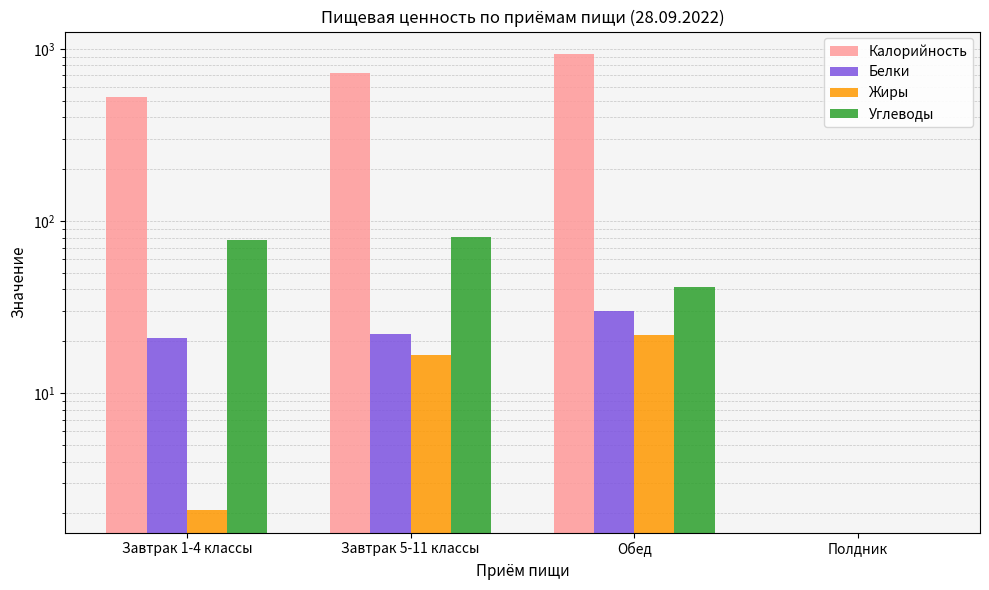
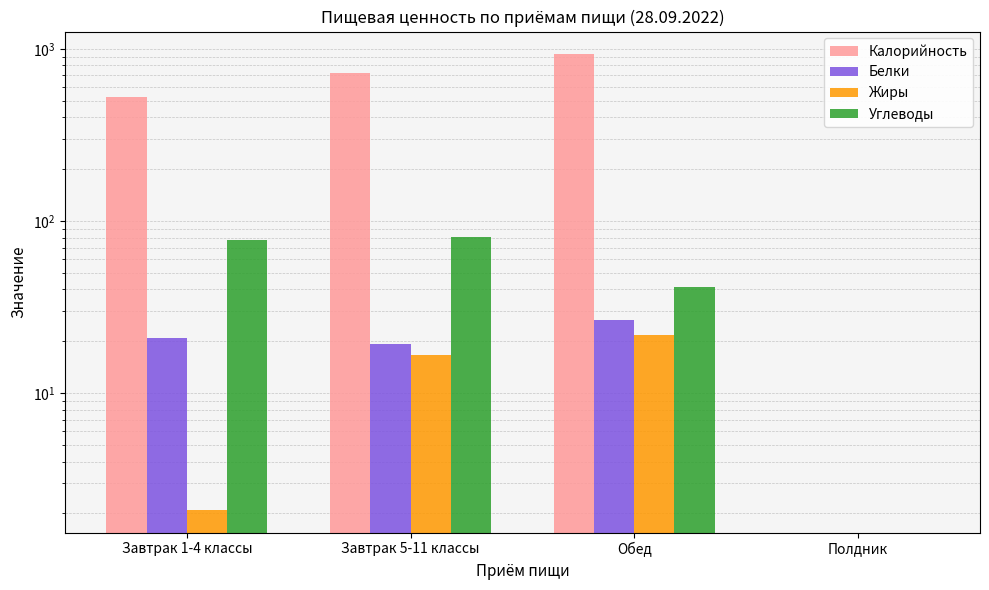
Белки, Завтрак 5-11 классы: 22 -> 19
Белки, Обед: 30 -> 27
